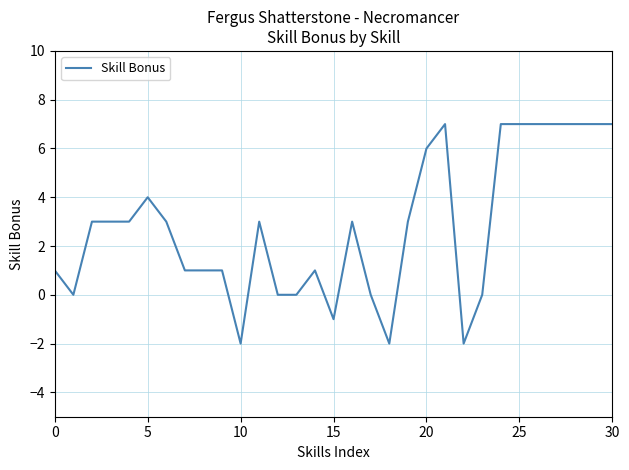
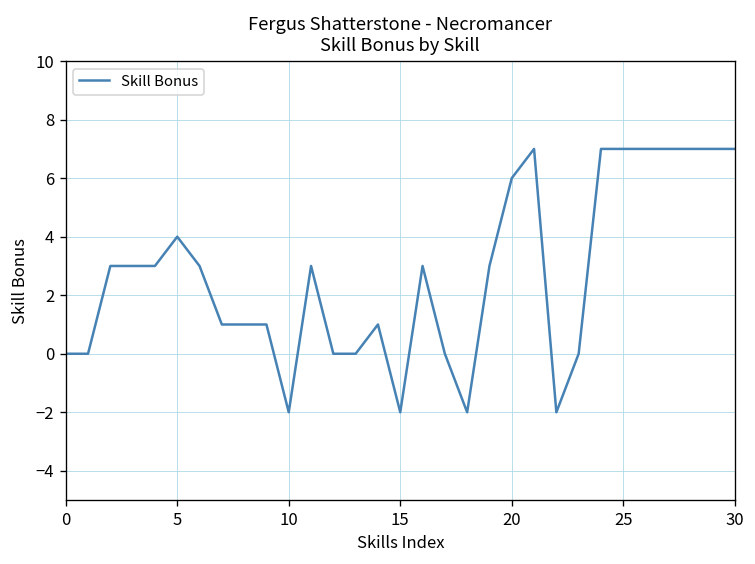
0: 1 -> 0
15: -1 -> -2
